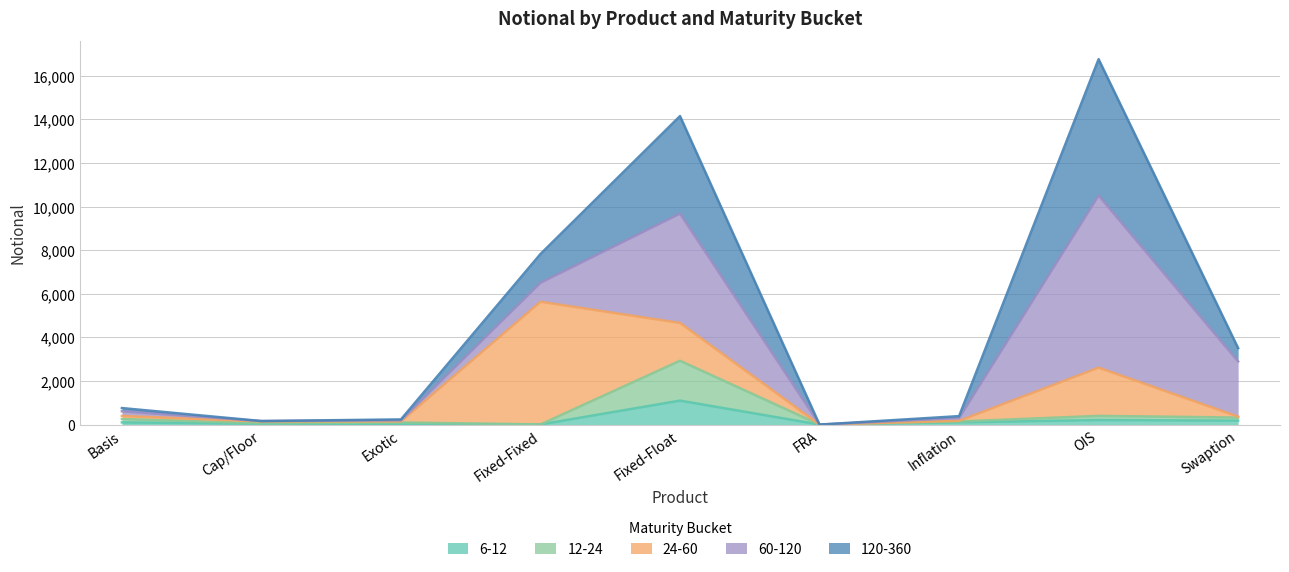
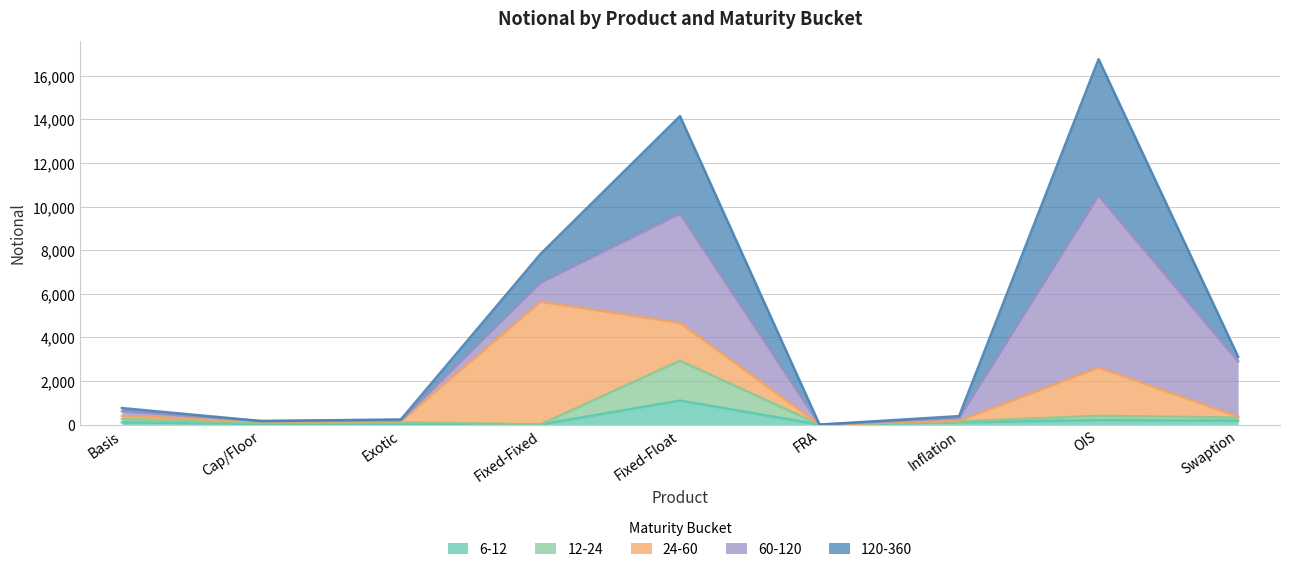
120-360, Swaption: 600 -> 200
